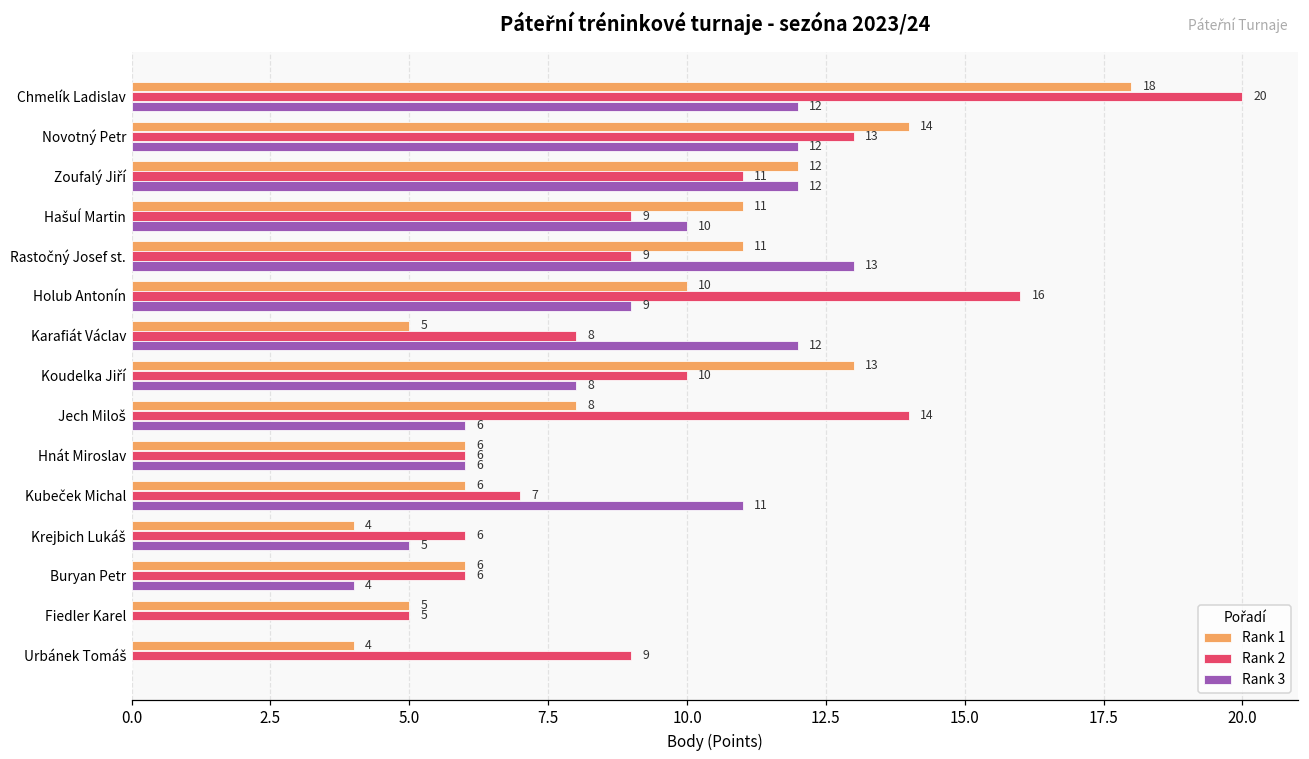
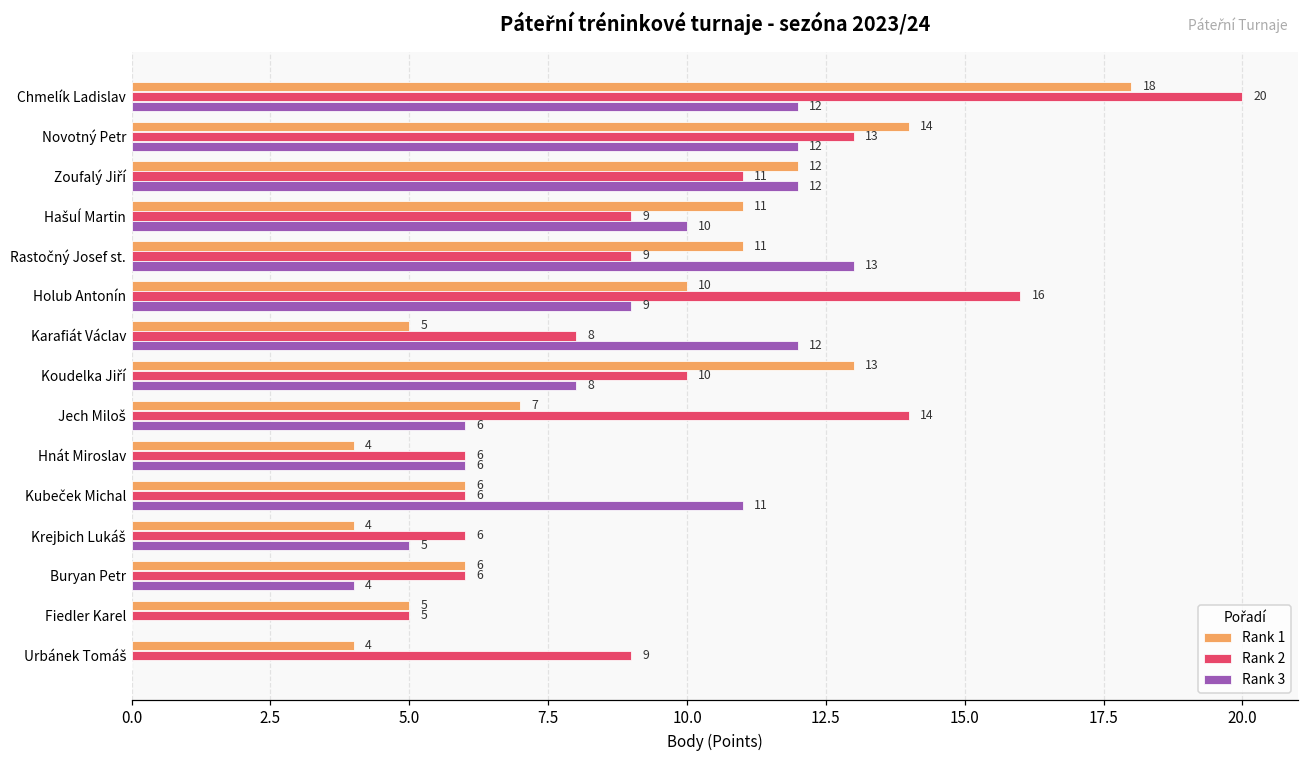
Rank 1, Jech Miloš: 8 -> 7
Rank 1, Hnát Miroslav: 6 -> 4
Rank 2, Kubeček Michal: 7 -> 6
